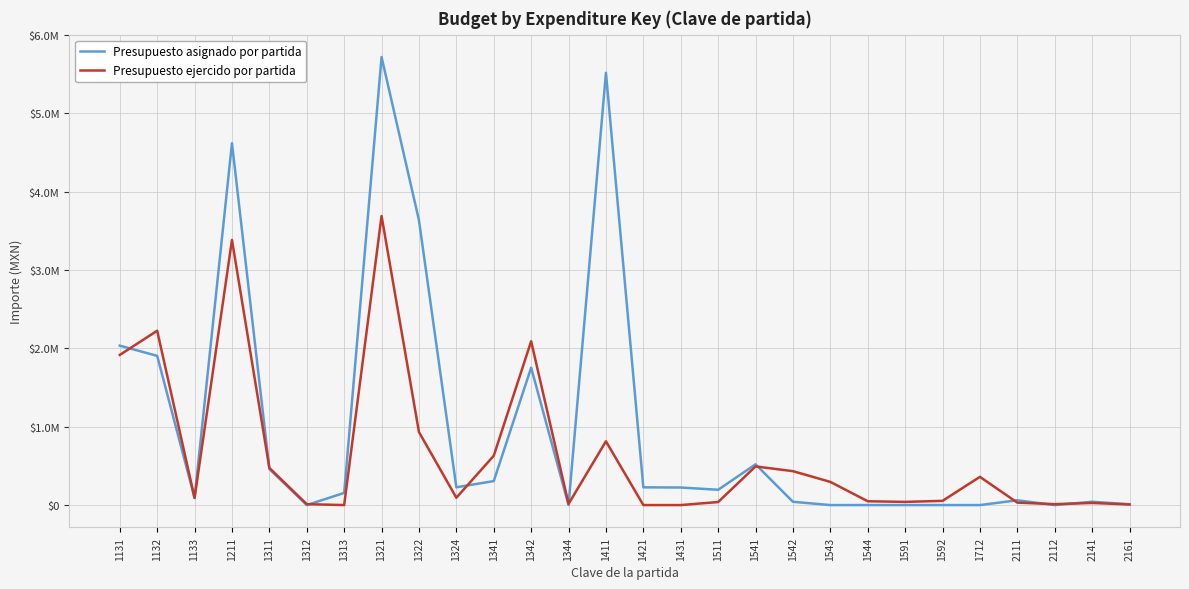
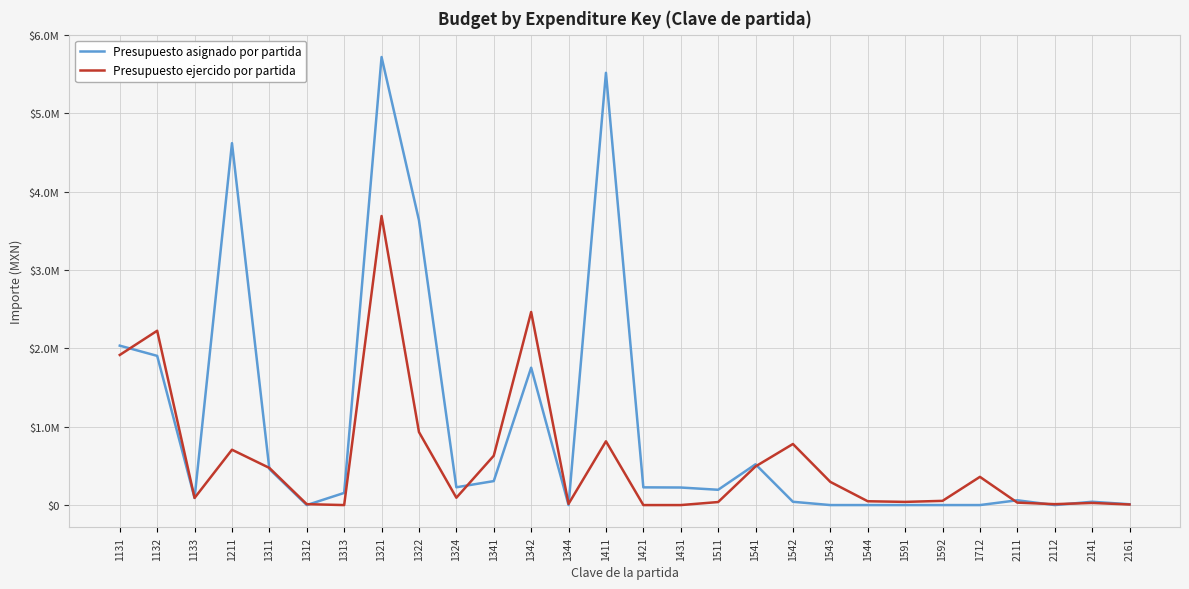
Presupuesto ejercido por partida, 1211: $3400000 -> $700000
Presupuesto ejercido por partida, 1342: $2100000 -> $2500000
Presupuesto ejercido por partida, 1542: $400000 -> $800000
